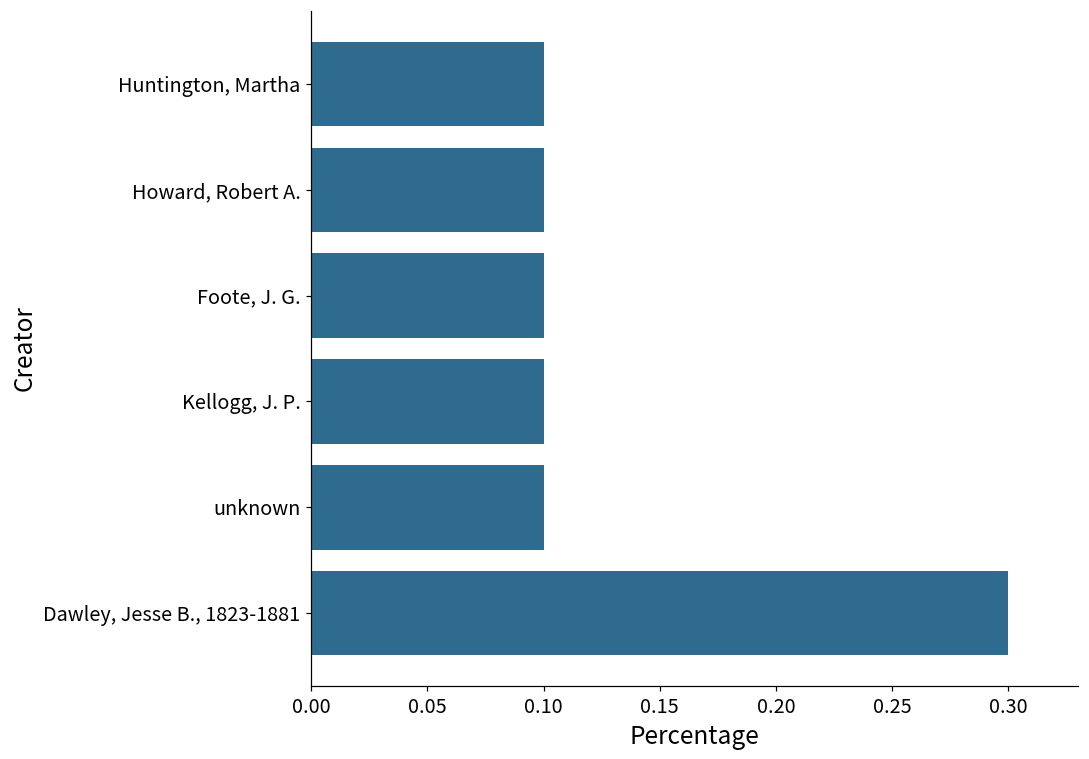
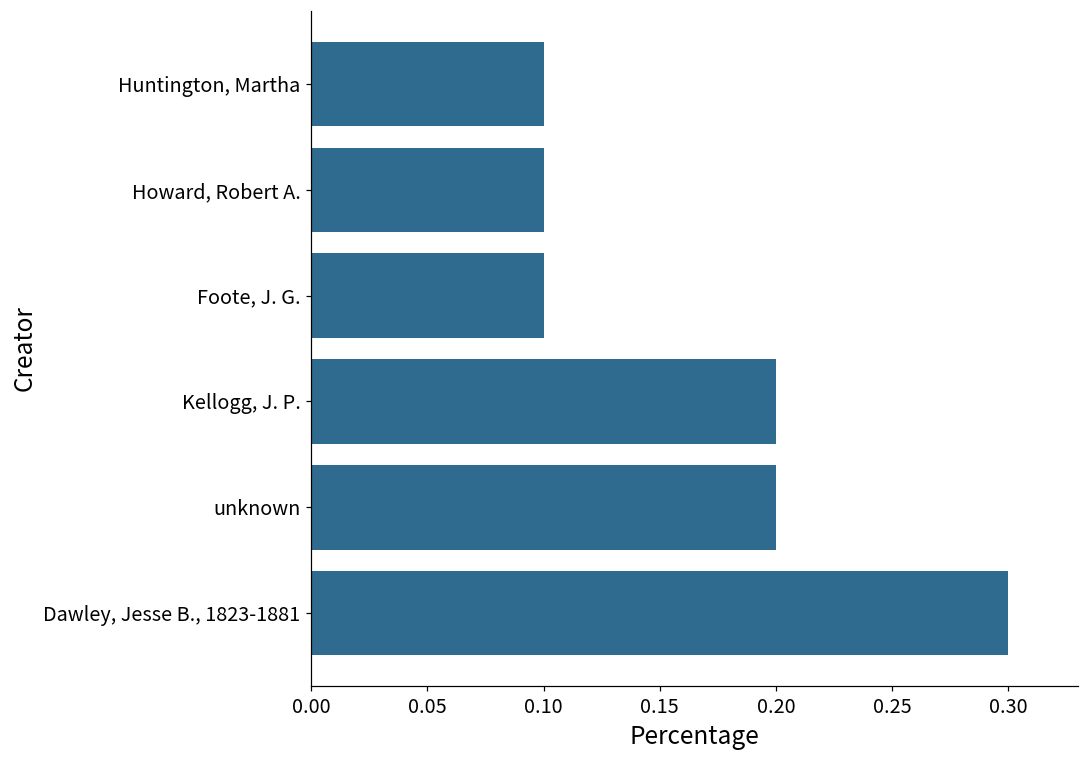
Kellogg, J. P.: 0.100 -> 0.200
unknown: 0.100 -> 0.200
